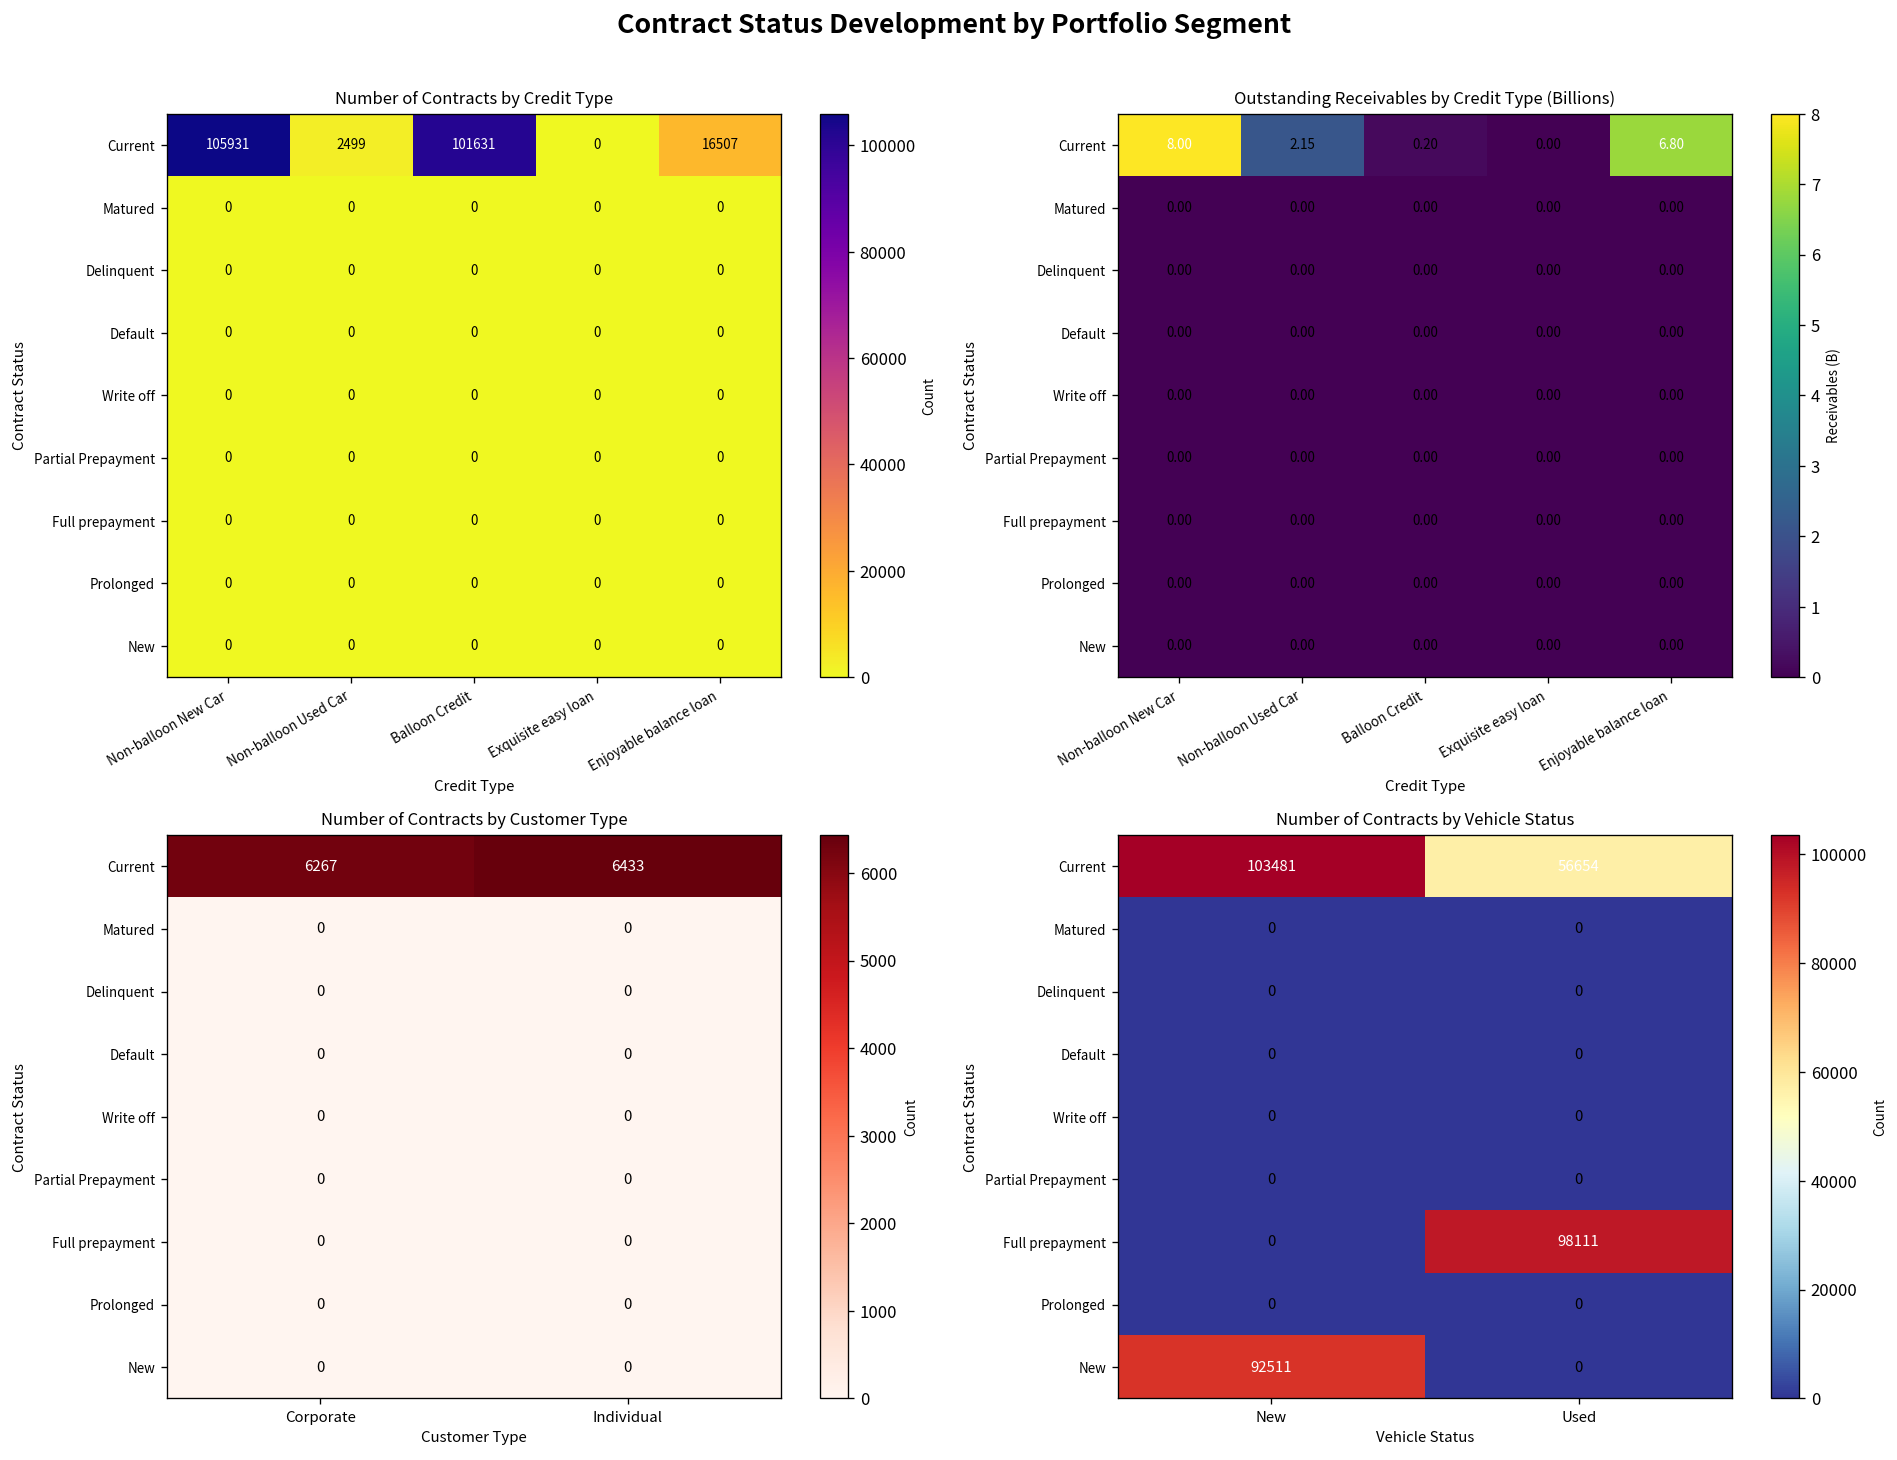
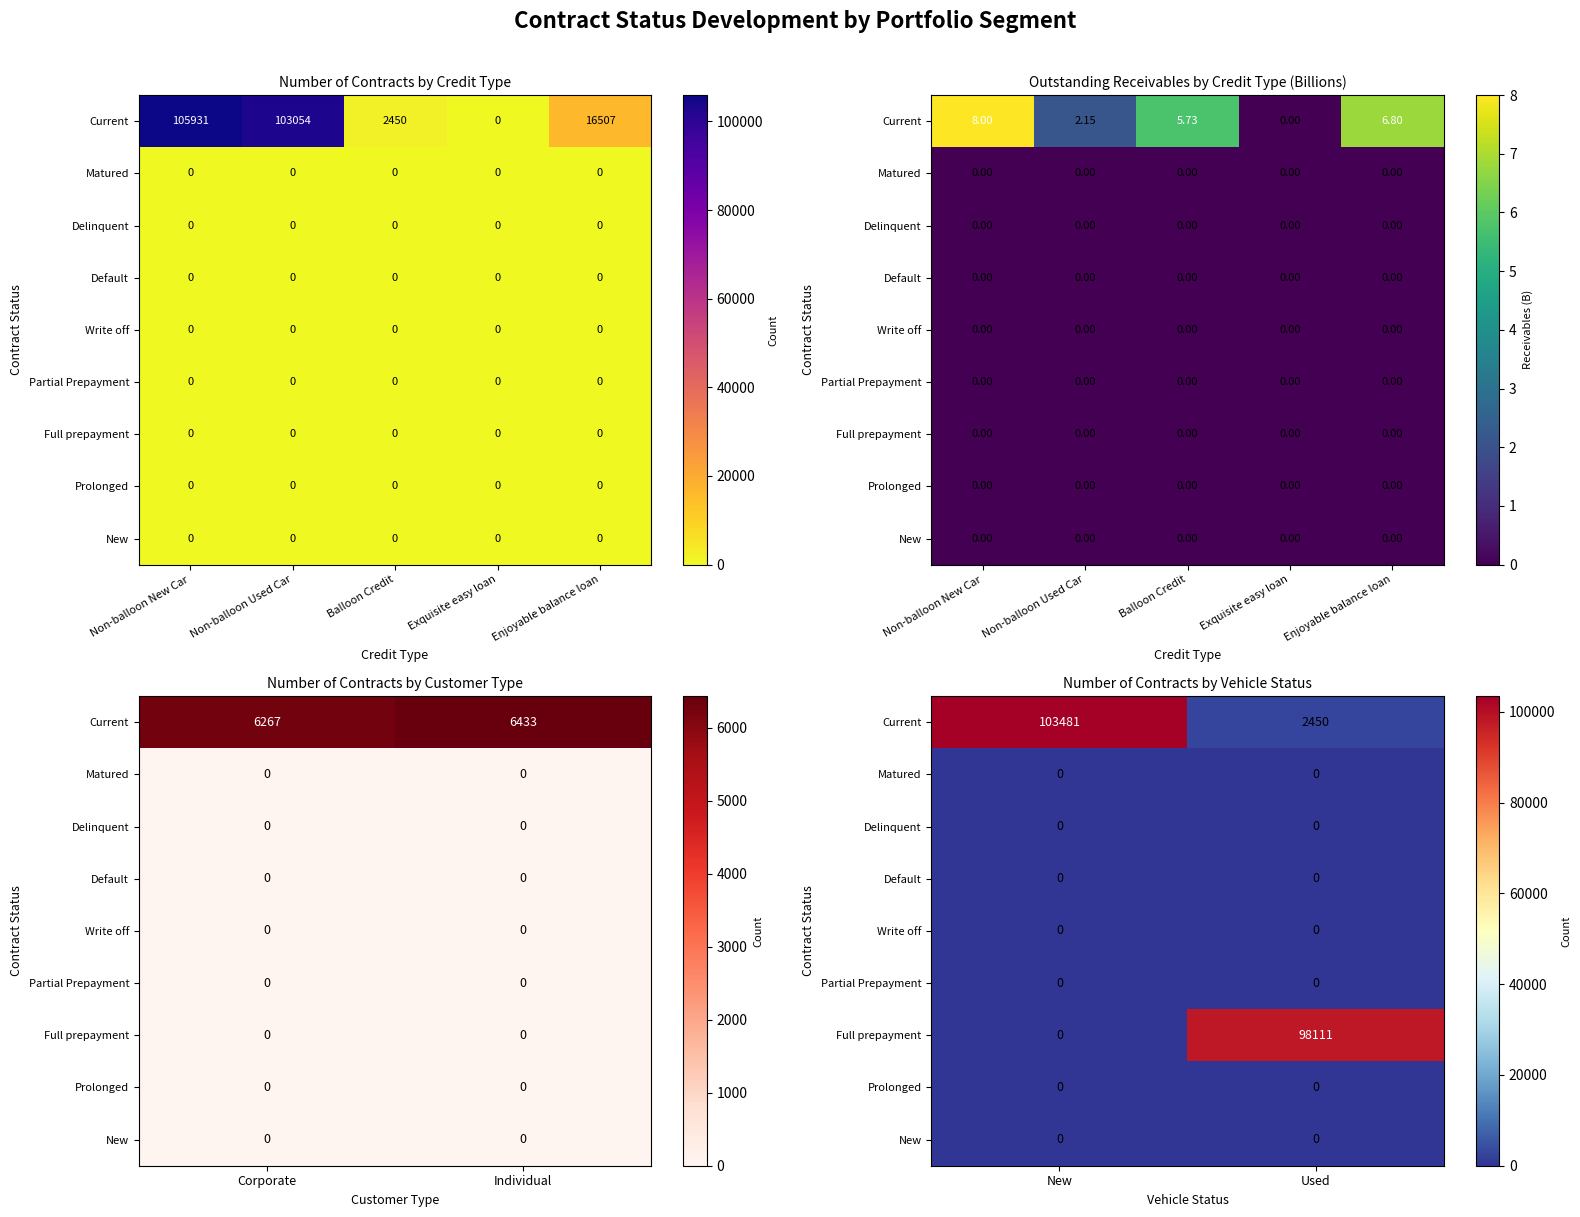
Number of Contracts by Credit Type, Current, Non-balloon Used Car: 2499 -> 103054
Number of Contracts by Credit Type, Current, Balloon Credit: 101631 -> 2450
Outstanding Receivables by Credit Type (Billions), Current, Balloon Credit: 0.20 -> 5.73
Number of Contracts by Vehicle Status, Current, Used: 56654 -> 2450
Number of Contracts by Vehicle Status, New, New: 92511 -> 0
